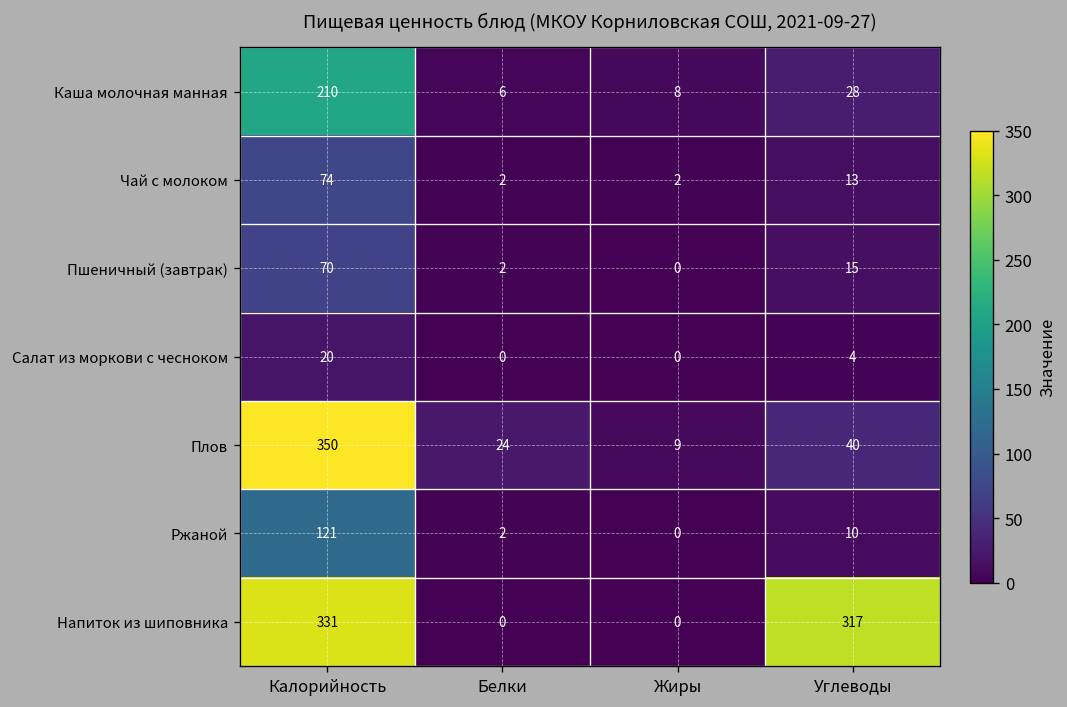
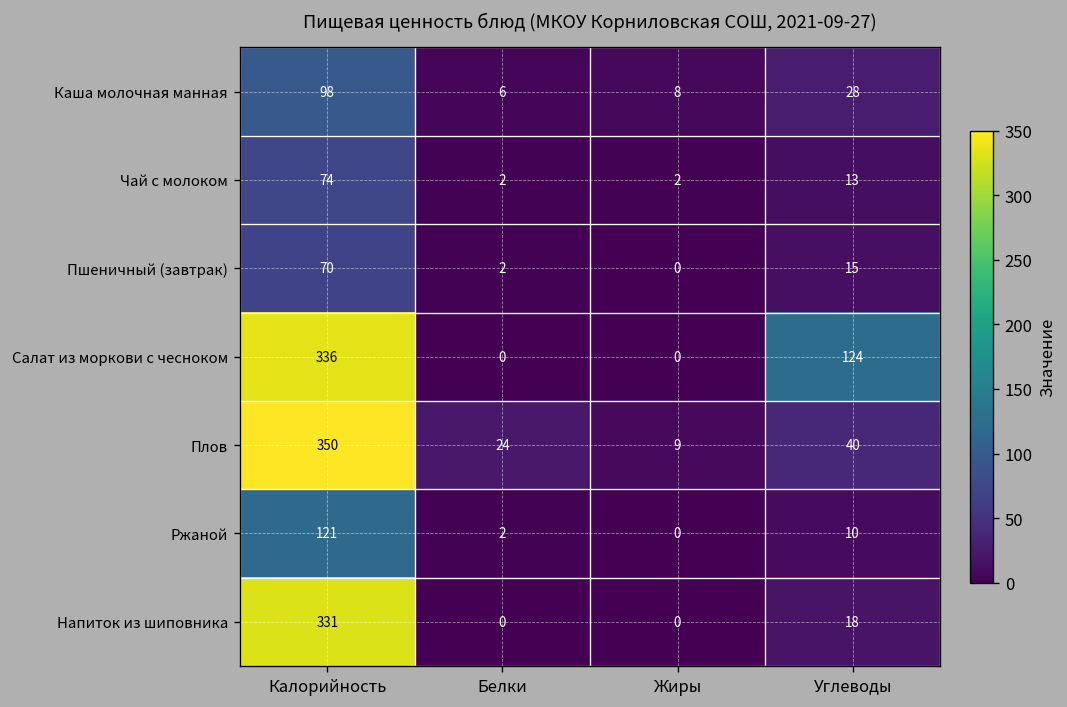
Каша молочная манная, Калорийность: 210 -> 98
Салат из моркови с чесноком, Калорийность: 20 -> 336
Салат из моркови с чесноком, Углеводы: 4 -> 124
Напиток из шиповника, Углеводы: 317 -> 18
